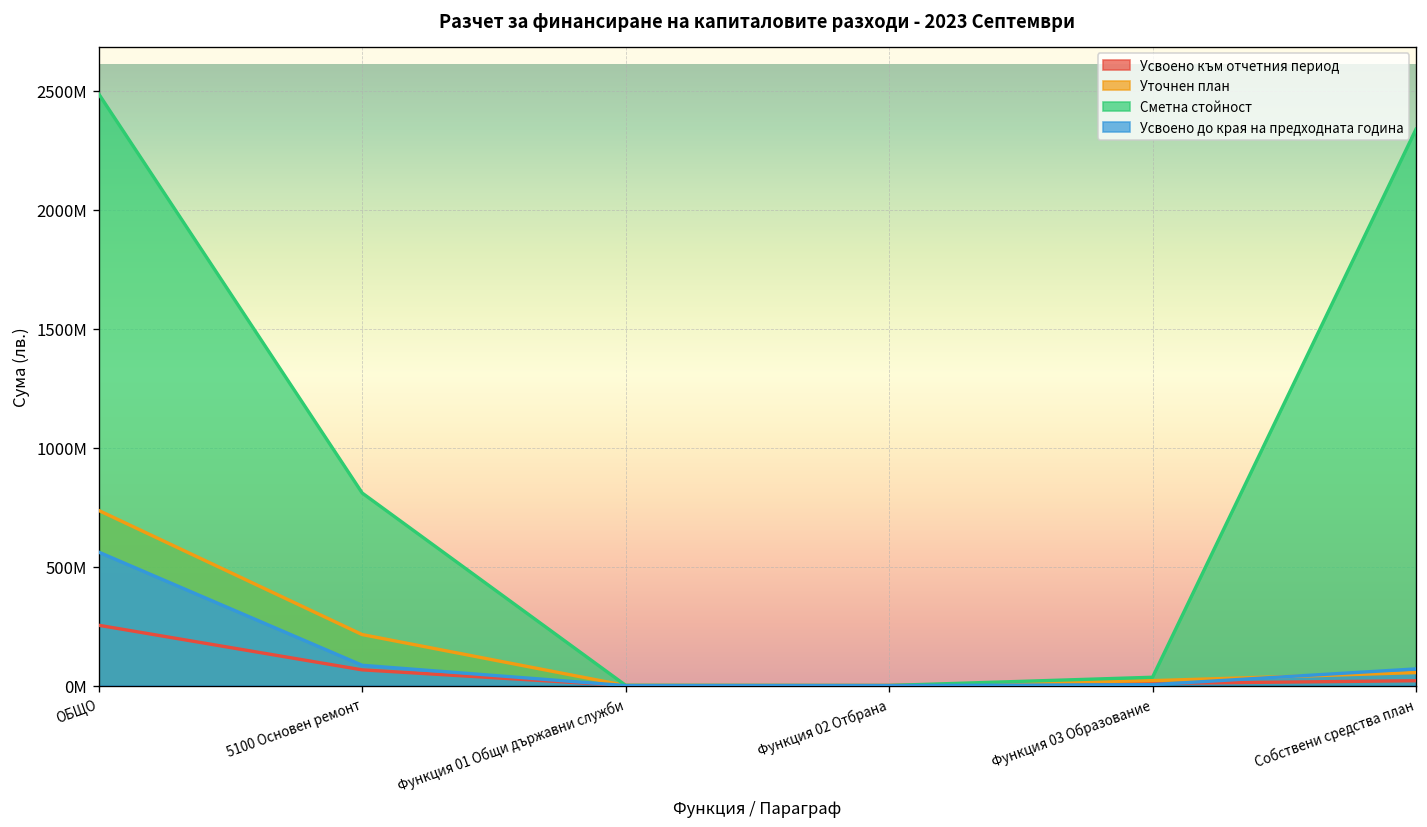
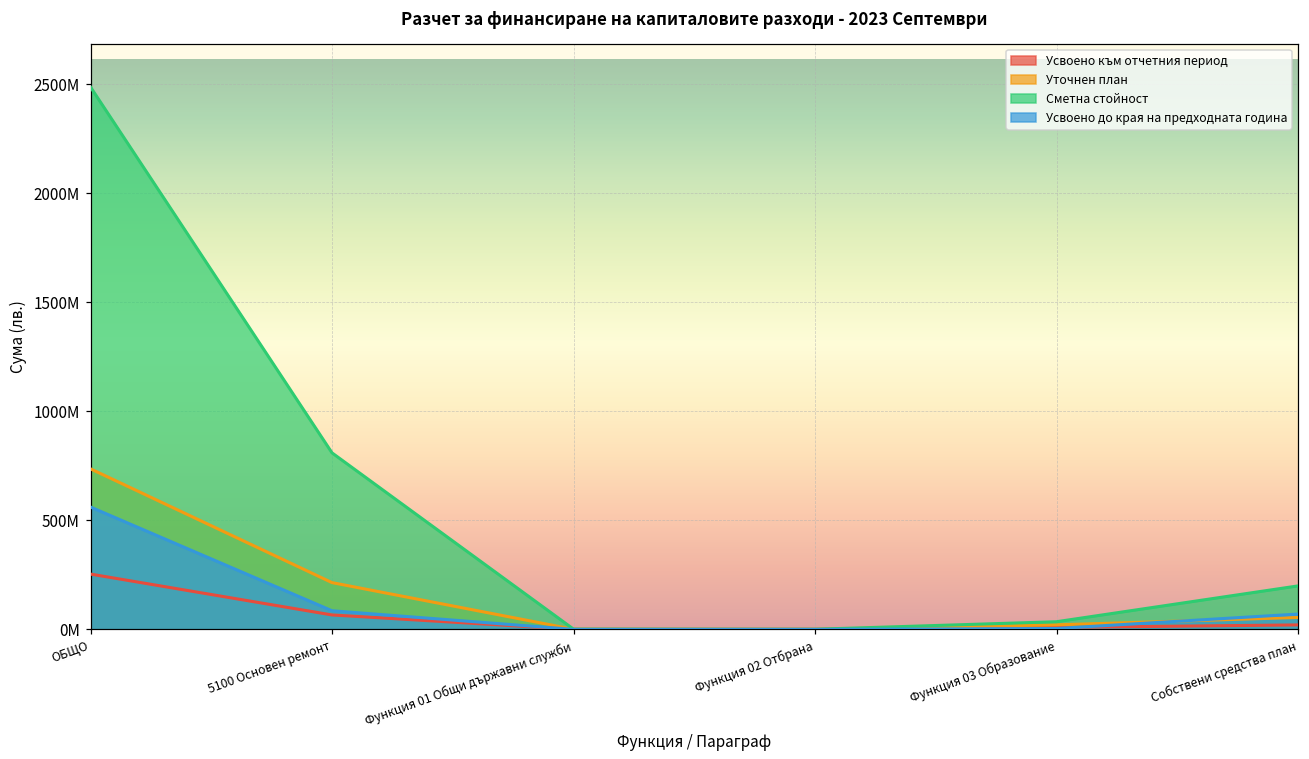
Сметна стойност, Собствени средства план: 2340000000 -> 200000000
